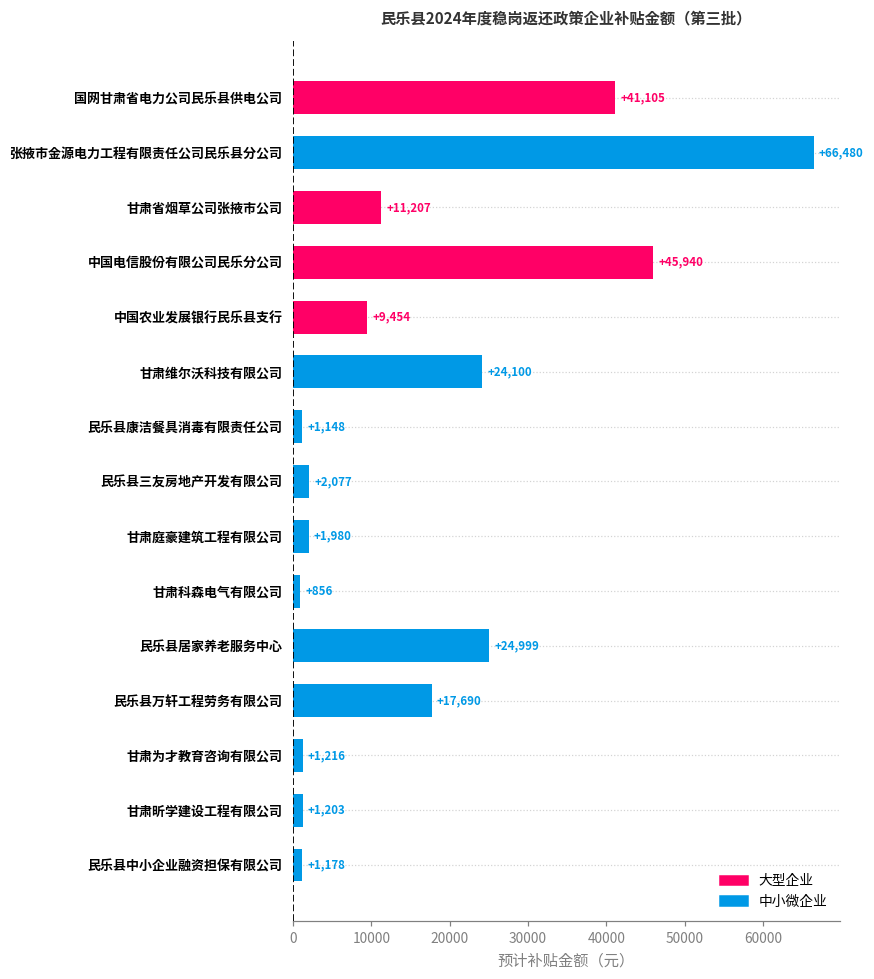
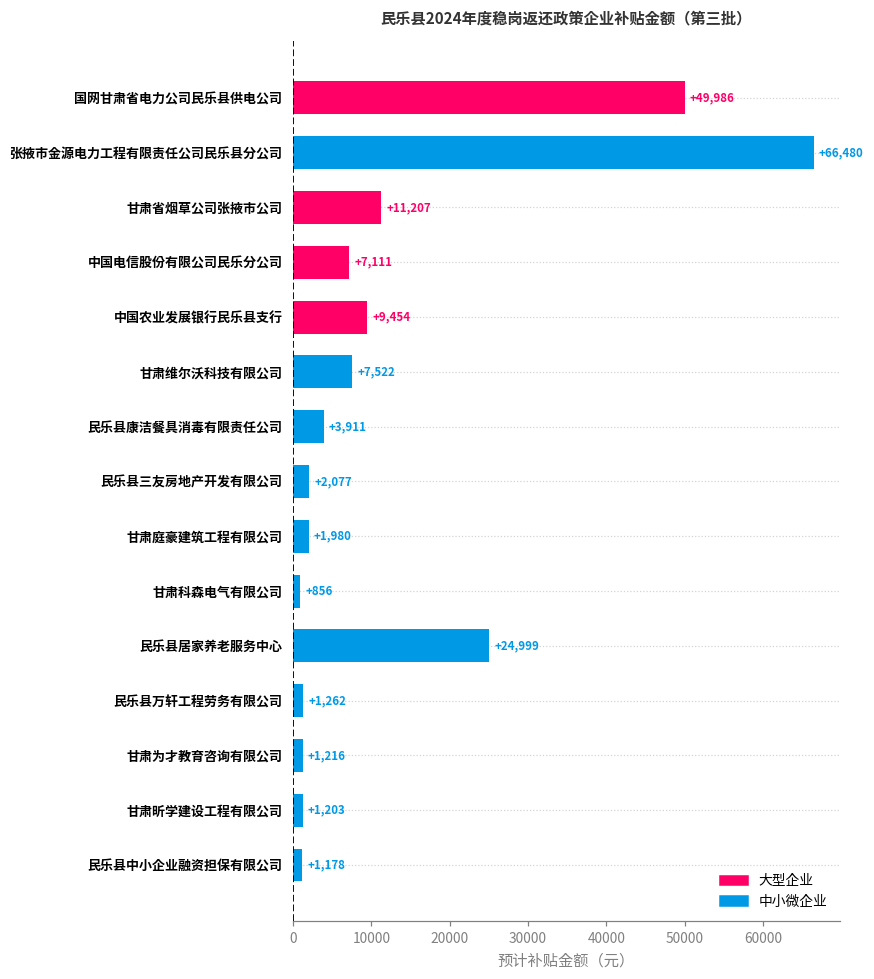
国网甘肃省电力公司民乐县供电公司: +41,105 -> +49,986
中国电信股份有限公司民乐分公司: +45,940 -> +7,111
甘肃维尔沃科技有限公司: +24,100 -> +7,522
民乐县康洁餐具消毒有限责任公司: +1,148 -> +3,911
民乐县万轩工程劳务有限公司: +17,690 -> +1,262
